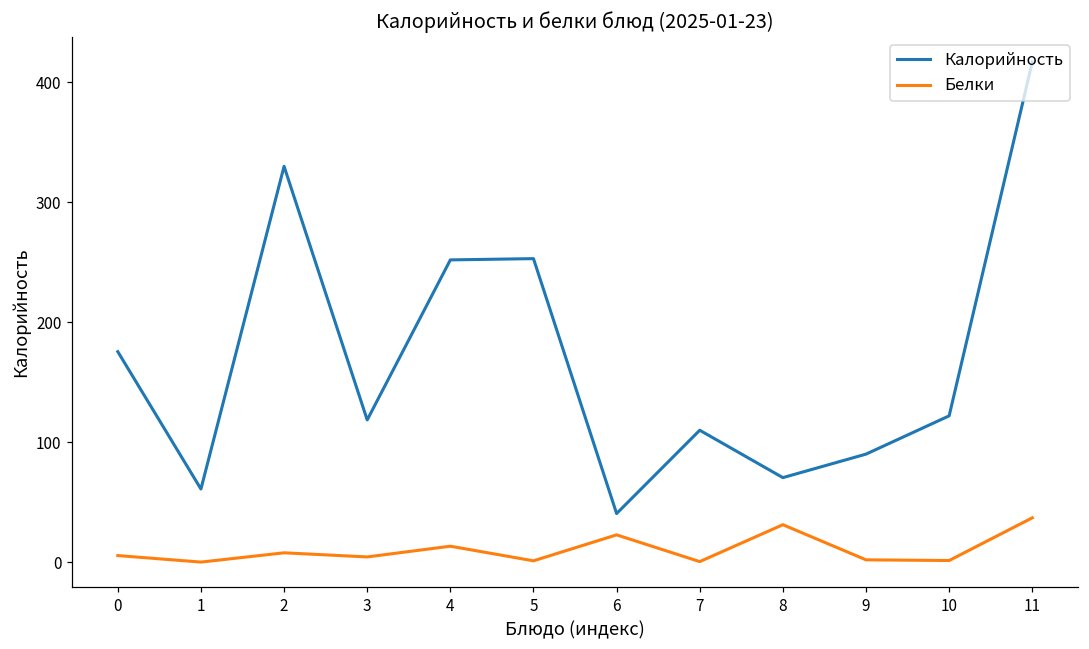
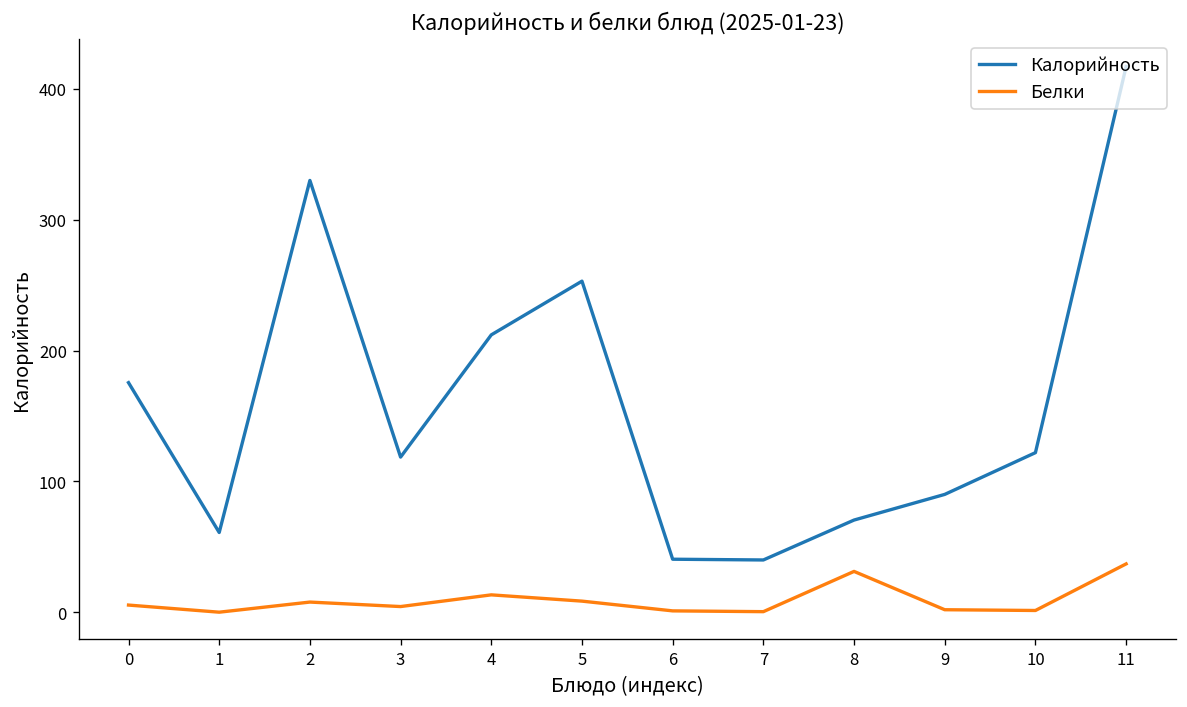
Калорийность, 4: 252 -> 212
Белки, 5: 1 -> 9
Белки, 6: 23 -> 1
Калорийность, 7: 110 -> 40
